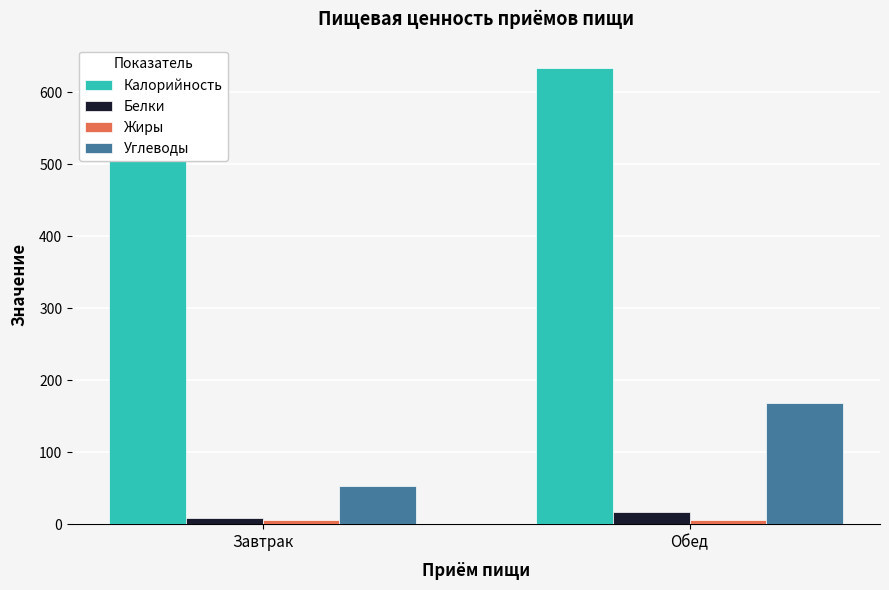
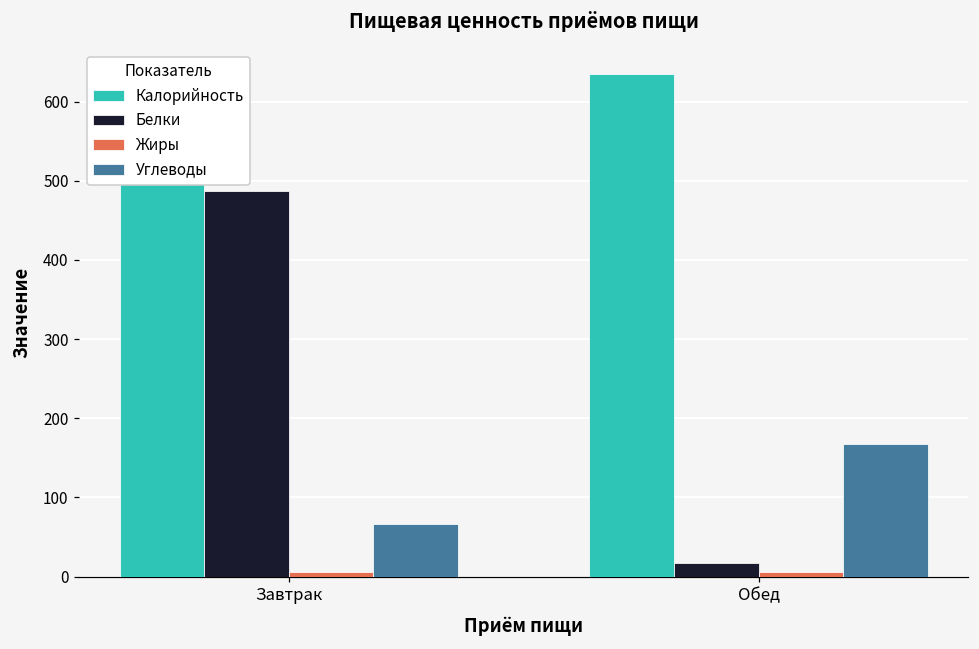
Белки, Завтрак: 10 -> 490
Углеводы, Завтрак: 50 -> 70
